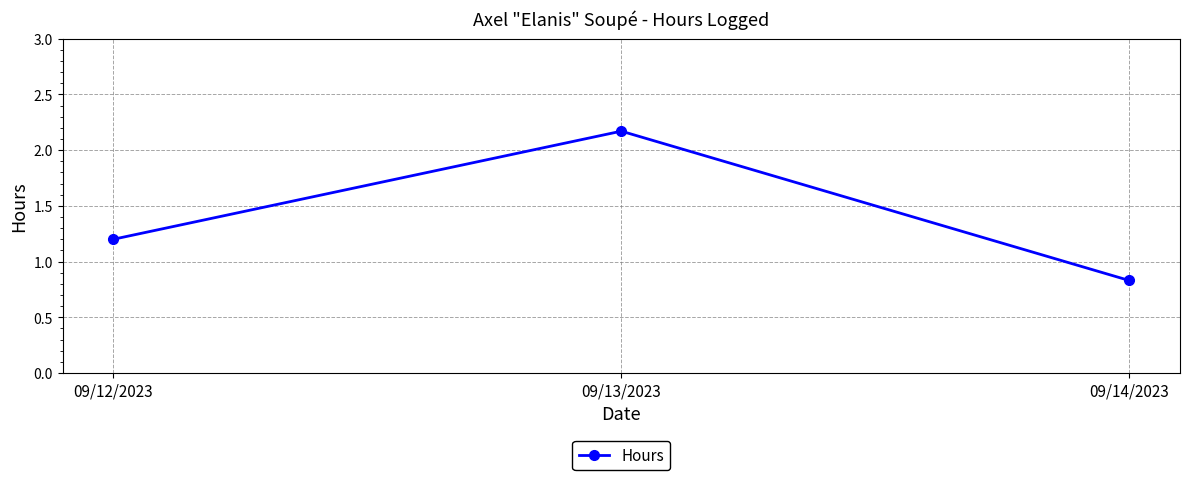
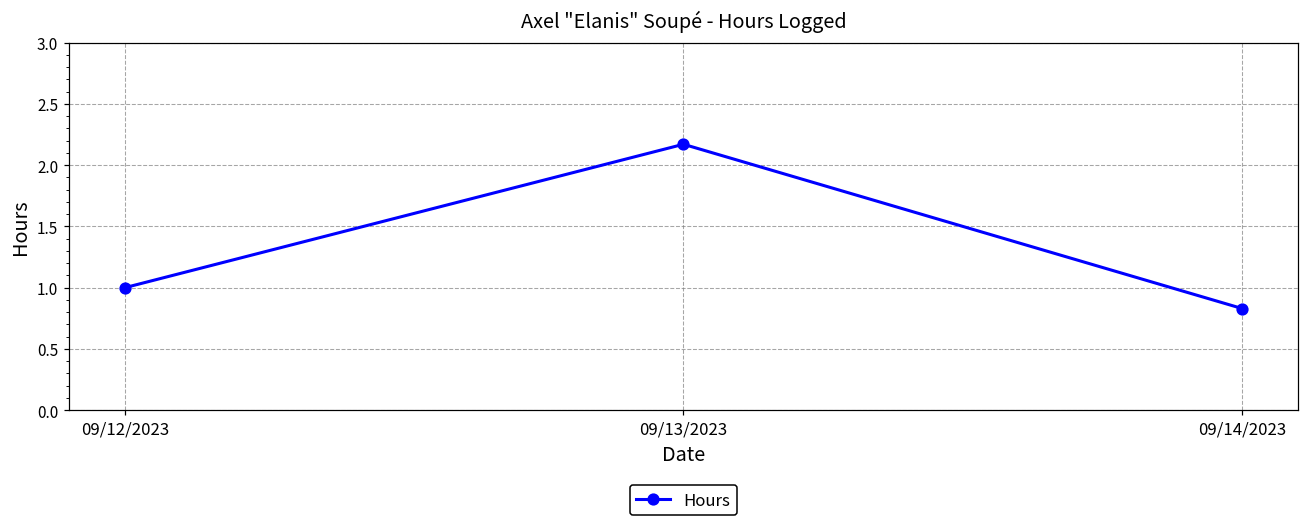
09/12/2023: 1.2 -> 1.0
